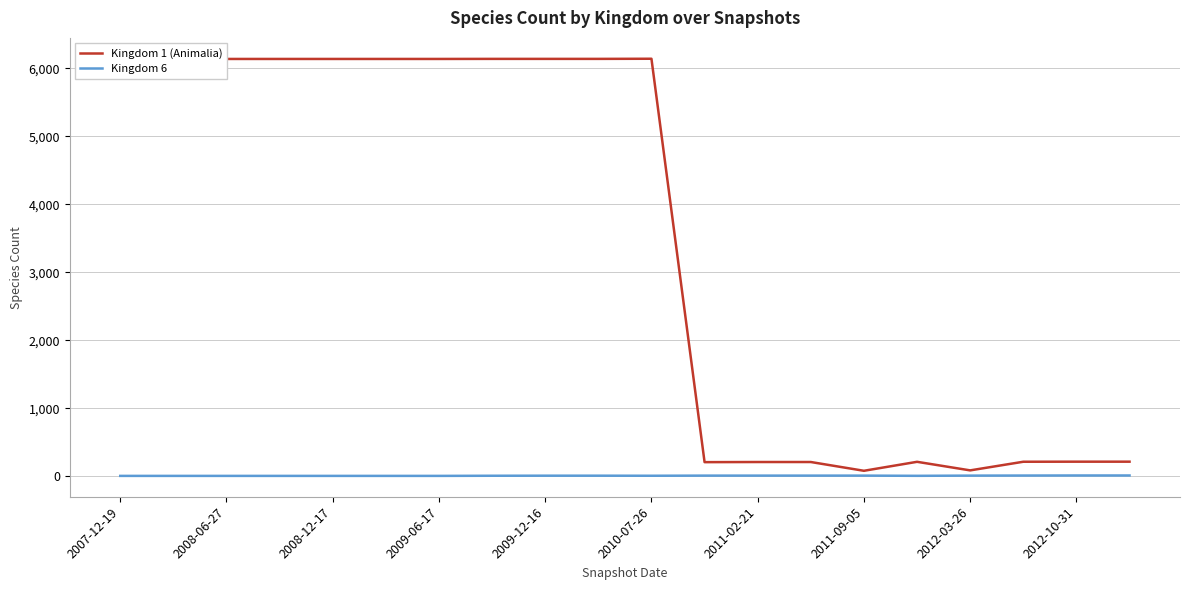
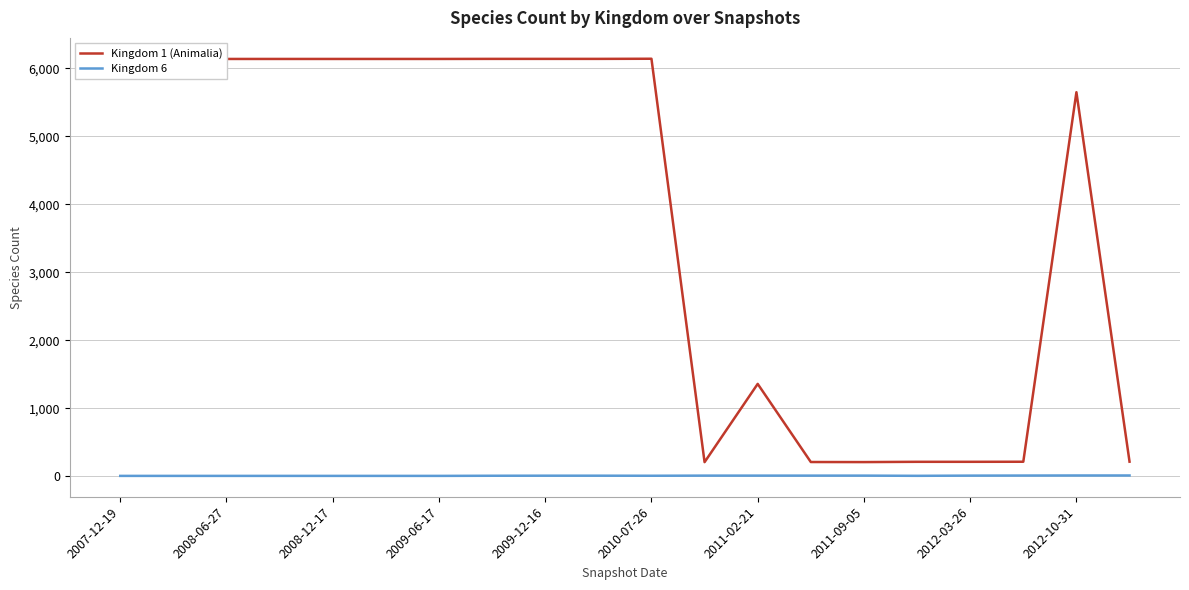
Kingdom 1 (Animalia), 2011-02-21: 200 -> 1,400
Kingdom 1 (Animalia), 2011-09-05: 100 -> 200
Kingdom 1 (Animalia), 2012-03-26: 100 -> 200
Kingdom 1 (Animalia), 2012-10-31: 200 -> 5,600
